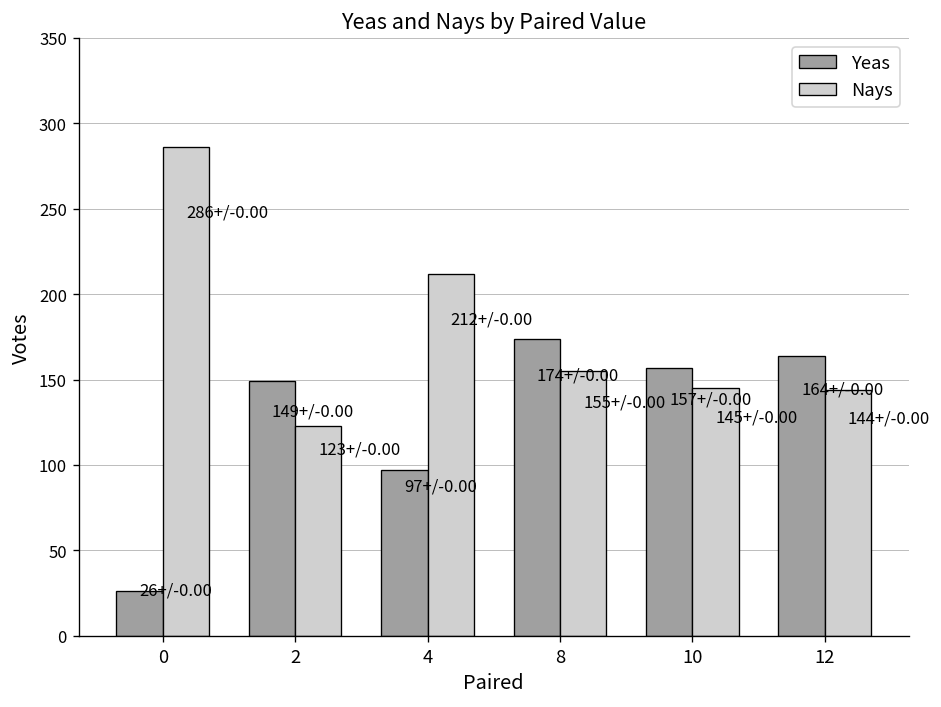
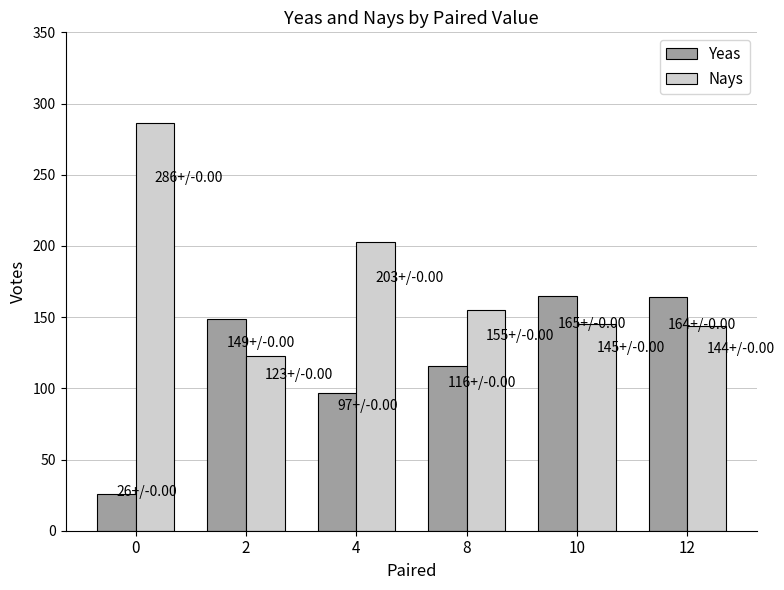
Nays, 4: 212+/ -> 203+/
Yeas, 8: 174+/ -> 116+/
Yeas, 10: 157+/ -> 165+/
